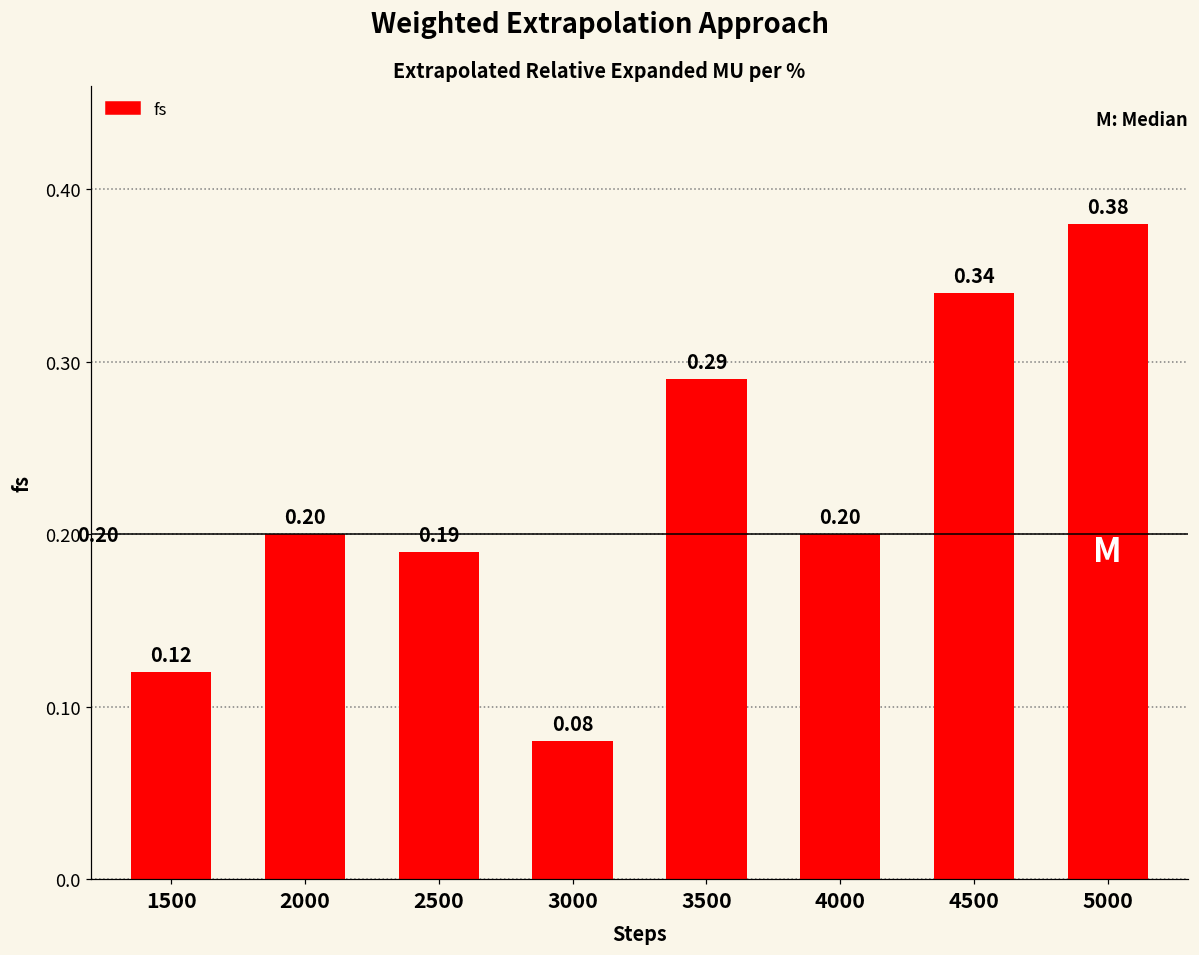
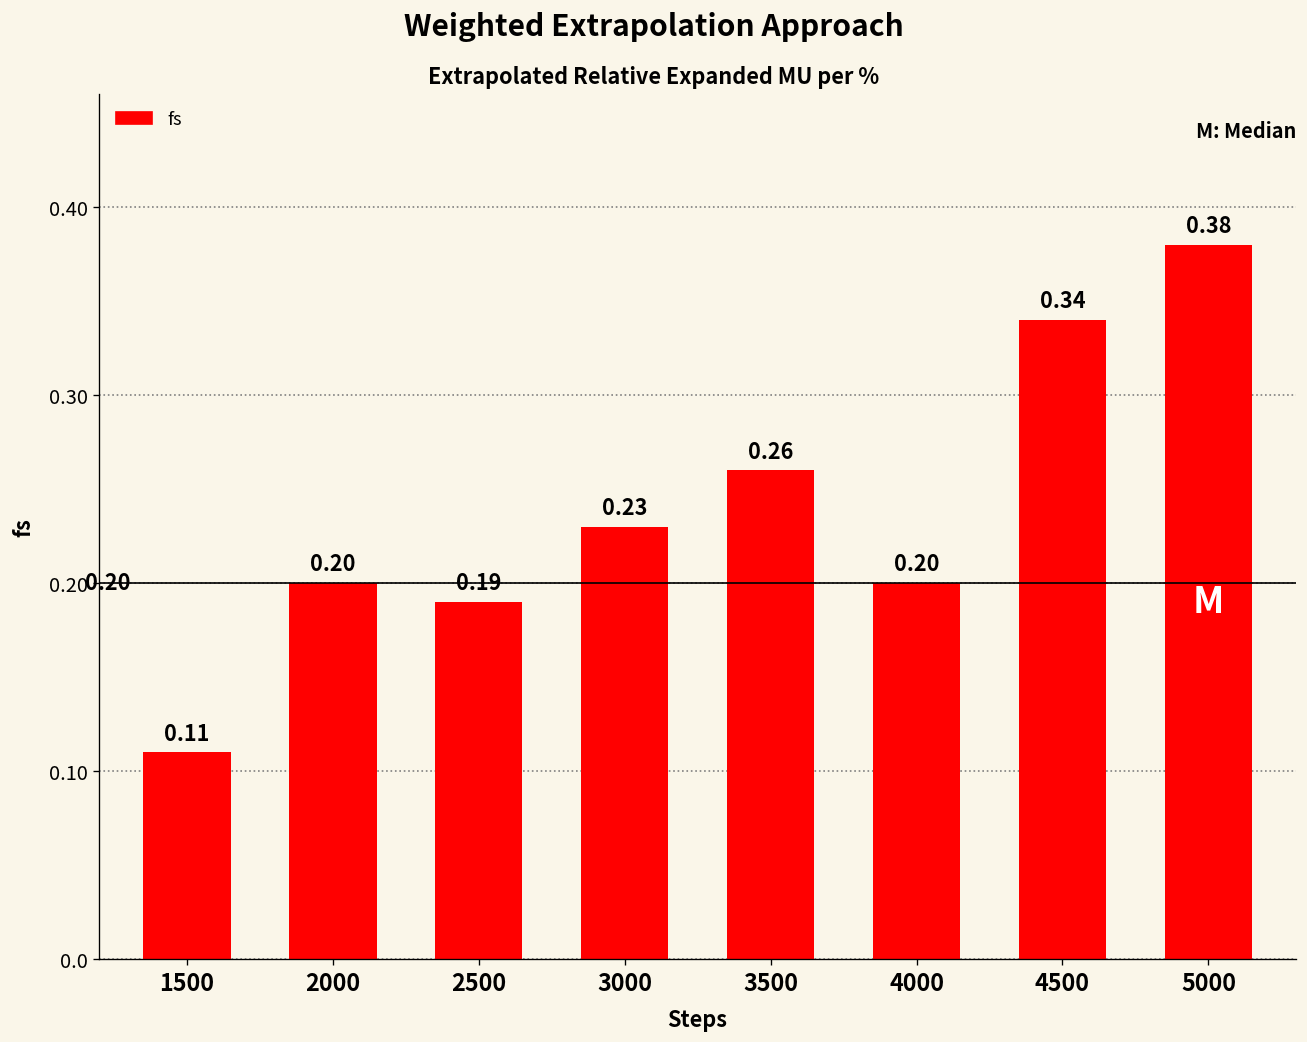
1500: 0.12 -> 0.11
3000: 0.08 -> 0.23
3500: 0.29 -> 0.26
